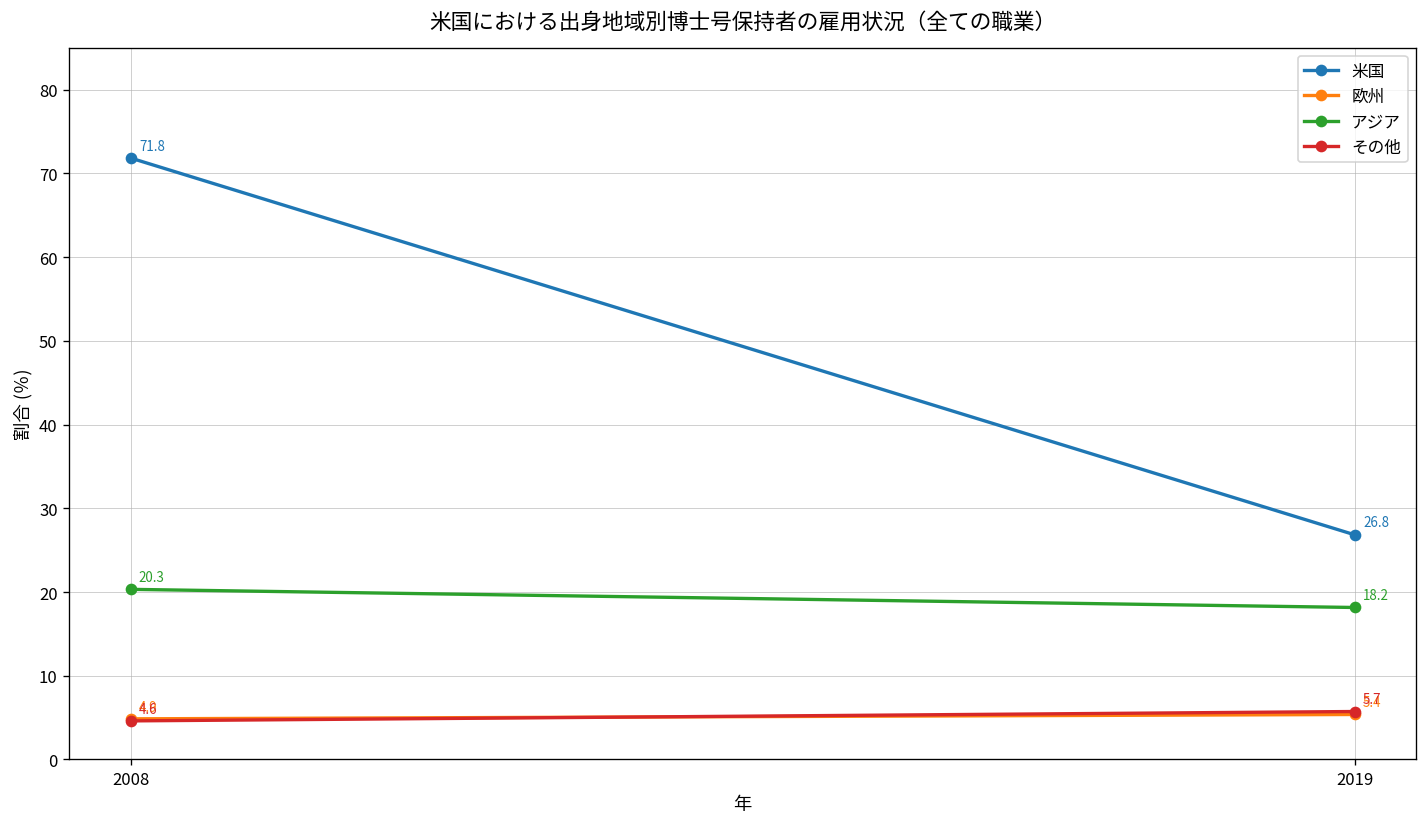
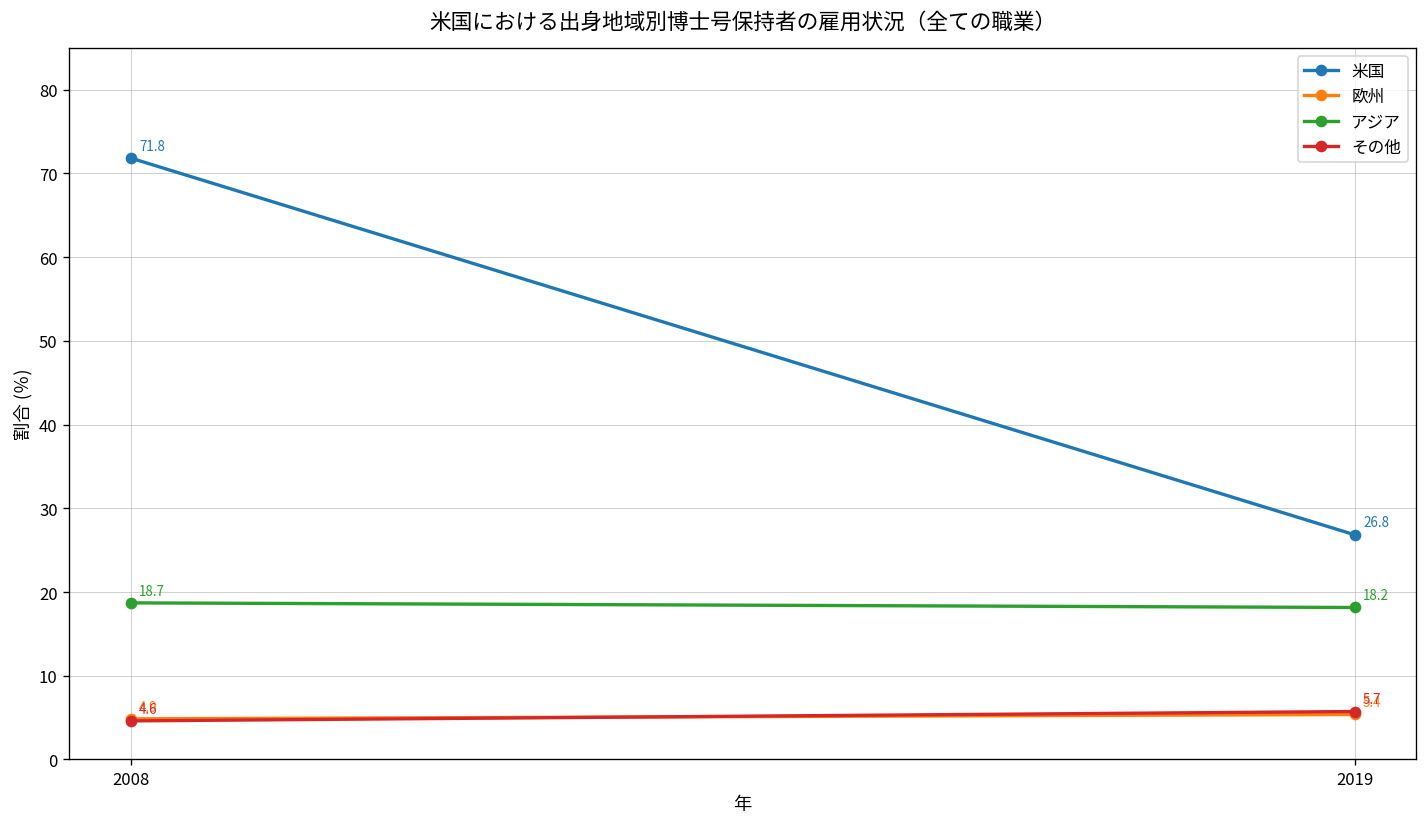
アジア, 2008: 20.3 -> 18.7
